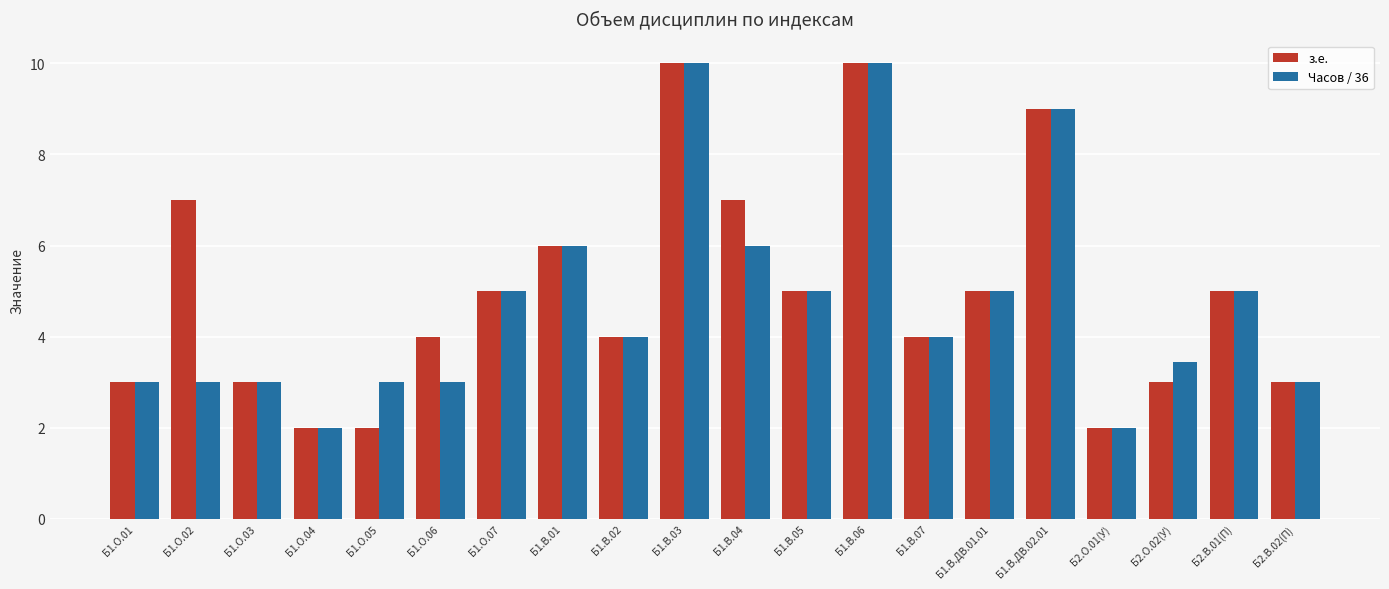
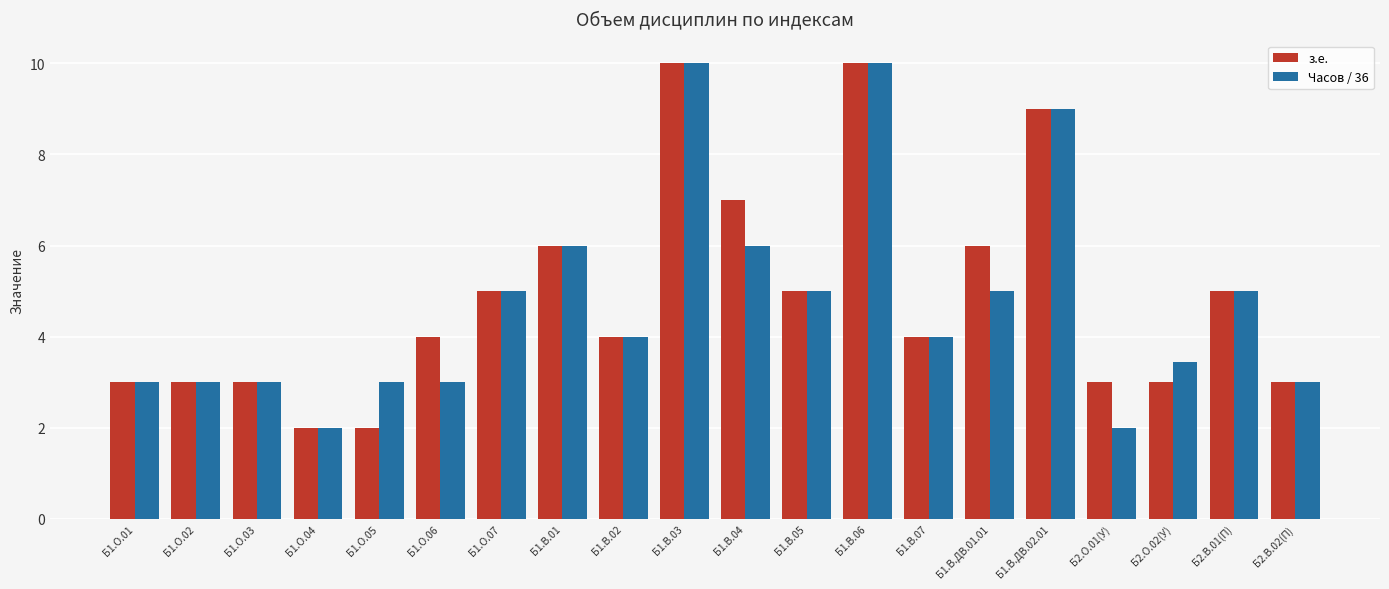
з.е., Б1.О.02: 7 -> 3
з.е., Б1.В.ДВ.01.01: 5 -> 6
з.е., Б2.О.01(У): 2 -> 3
